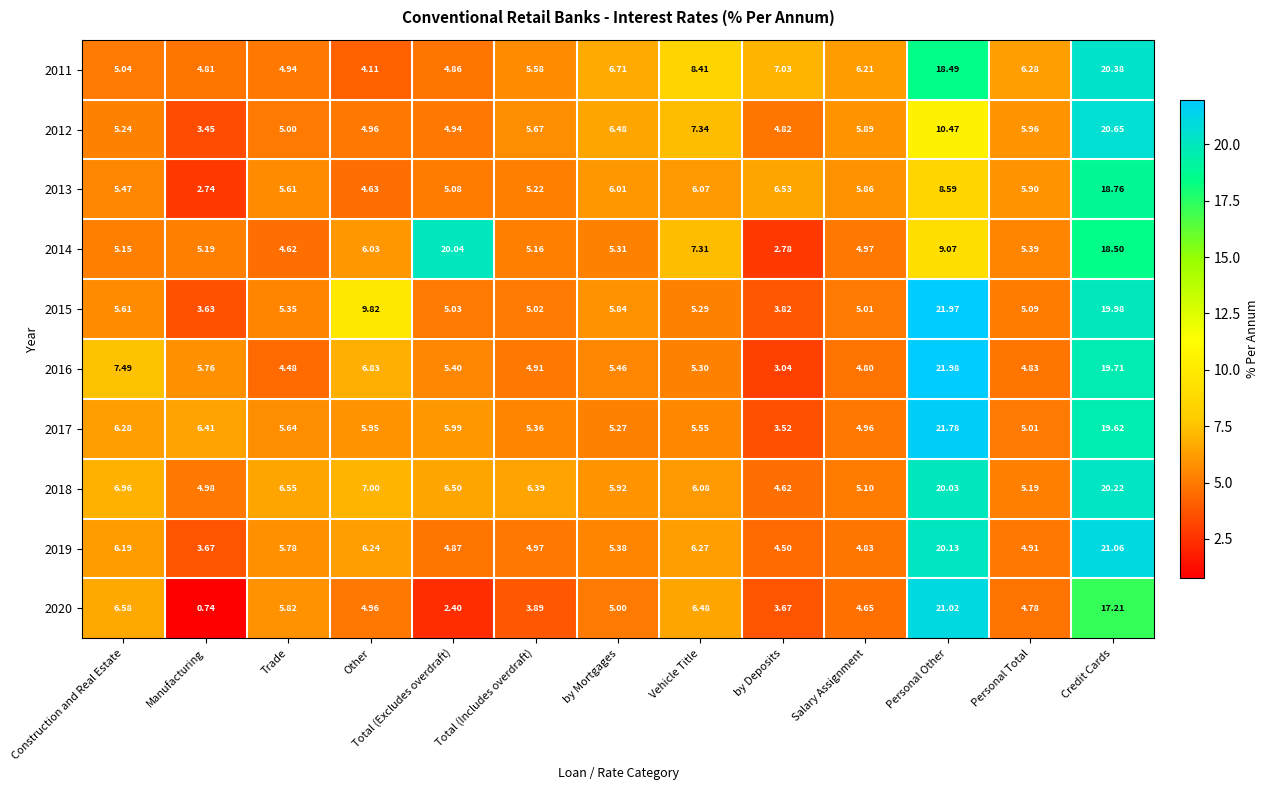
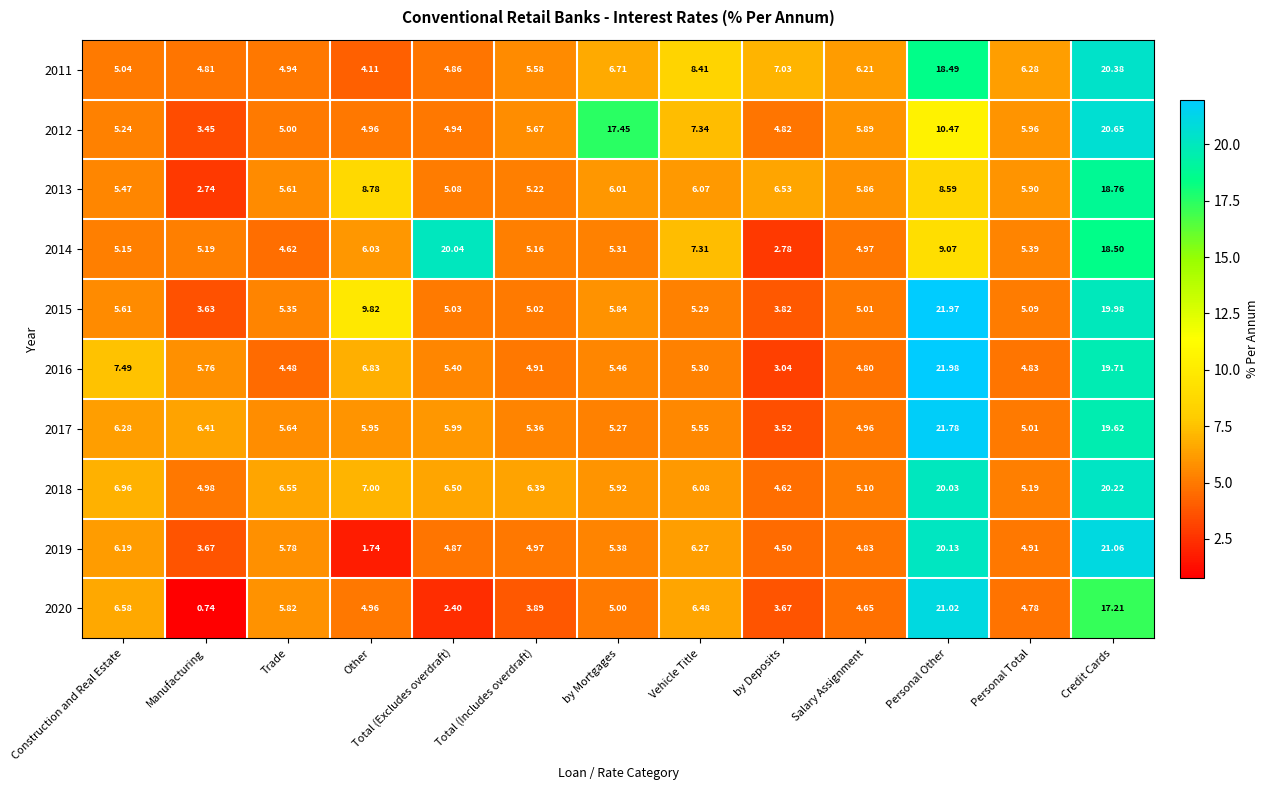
2012, by Mortgages: 6.48 -> 17.45
2013, Other: 4.63 -> 8.78
2019, Other: 6.24 -> 1.74
